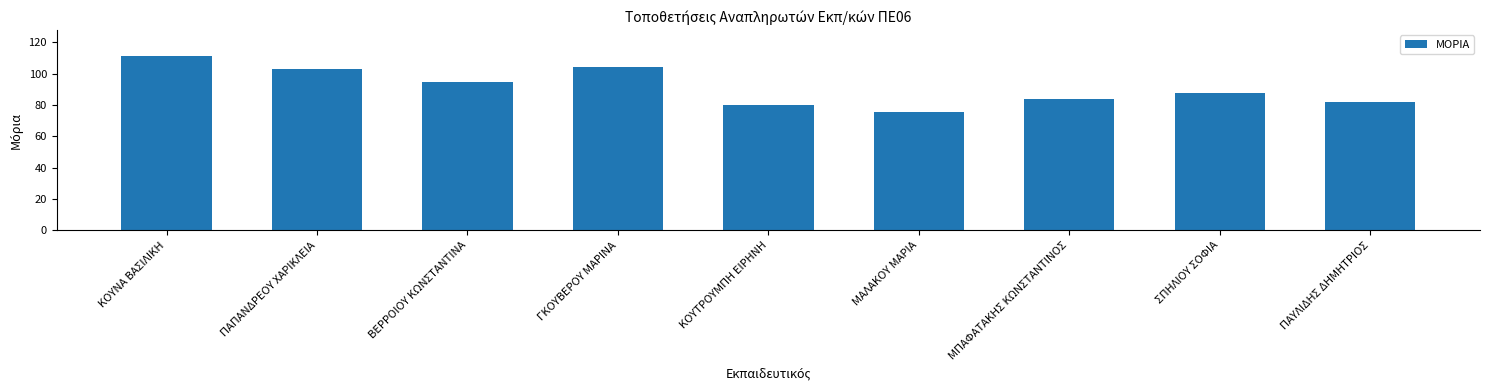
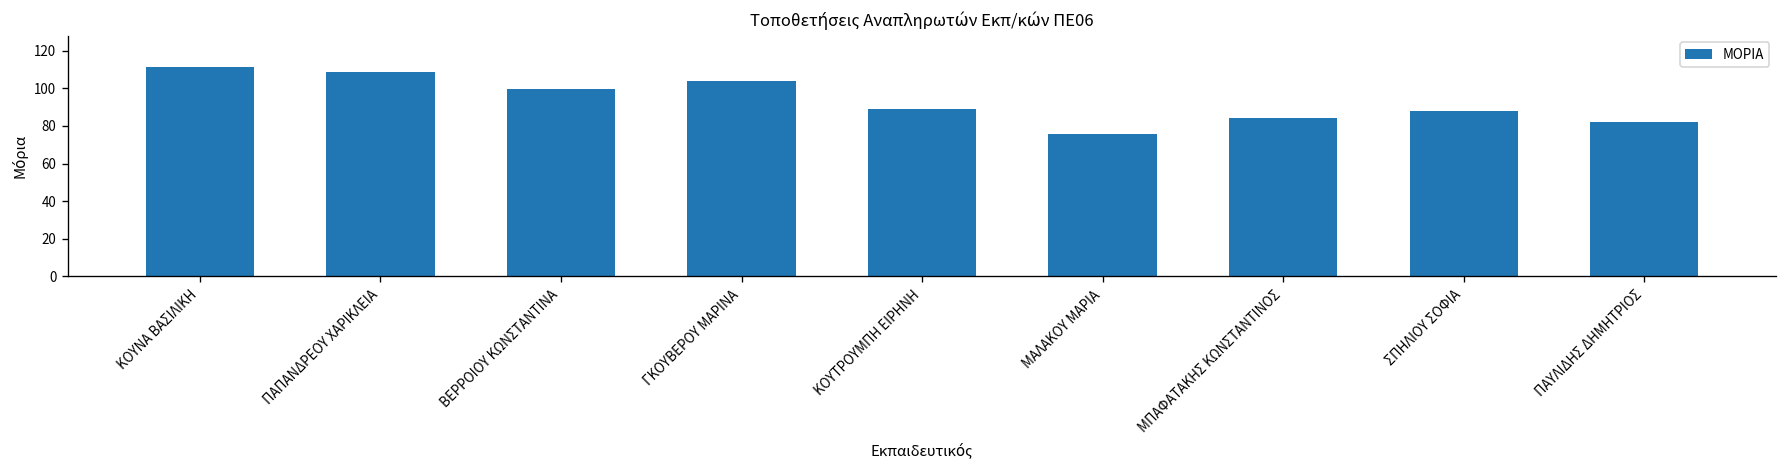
ΠΑΠΑΝΔΡΕΟΥ ΧΑΡΙΚΛΕΙΑ: 103 -> 109
ΒΕΡΡΟΙΟΥ ΚΩΝΣΤΑΝΤΙΝΑ: 94 -> 100
ΚΟΥΤΡΟΥΜΠΗ ΕΙΡΗΝΗ: 80 -> 89
